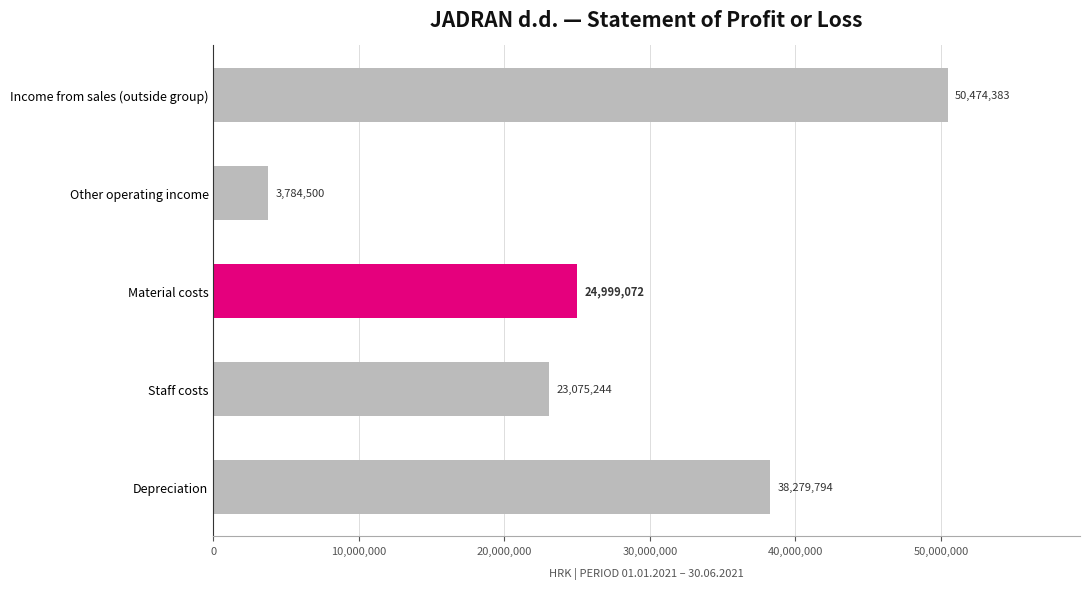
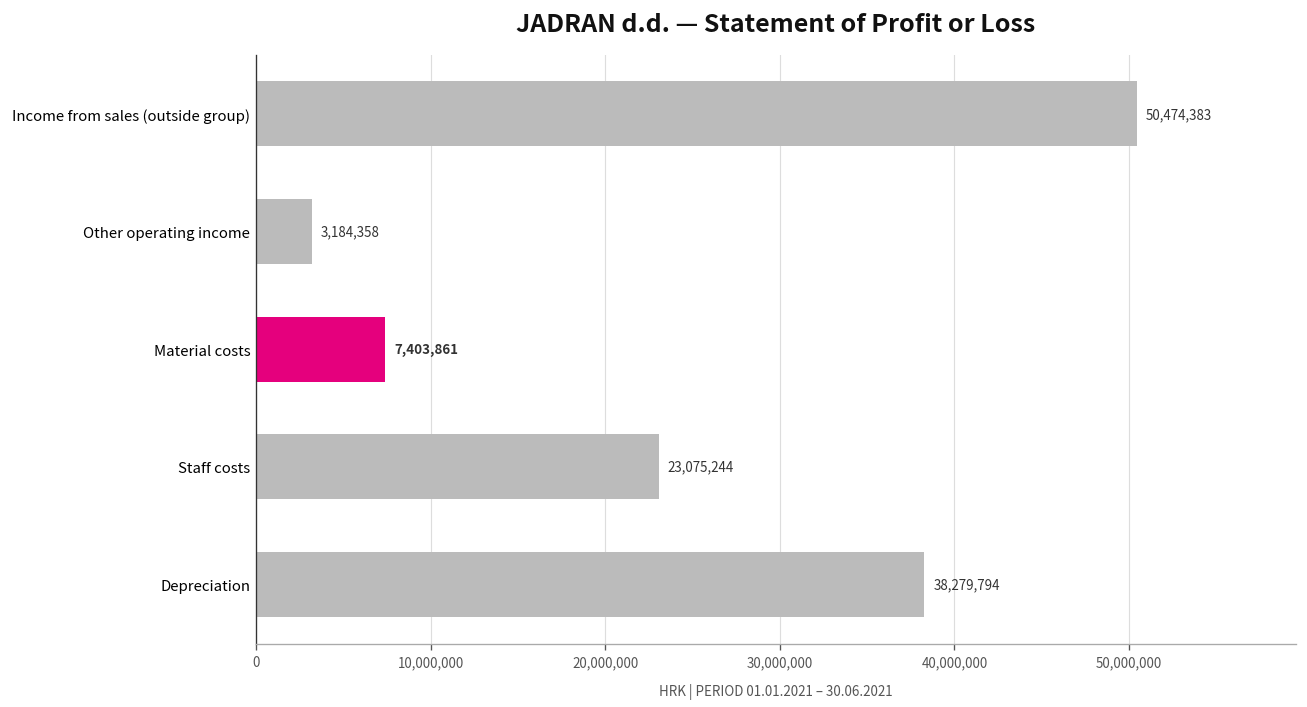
Other operating income: 3,784,500 -> 3,184,358
Material costs: 24,999,072 -> 7,403,861
